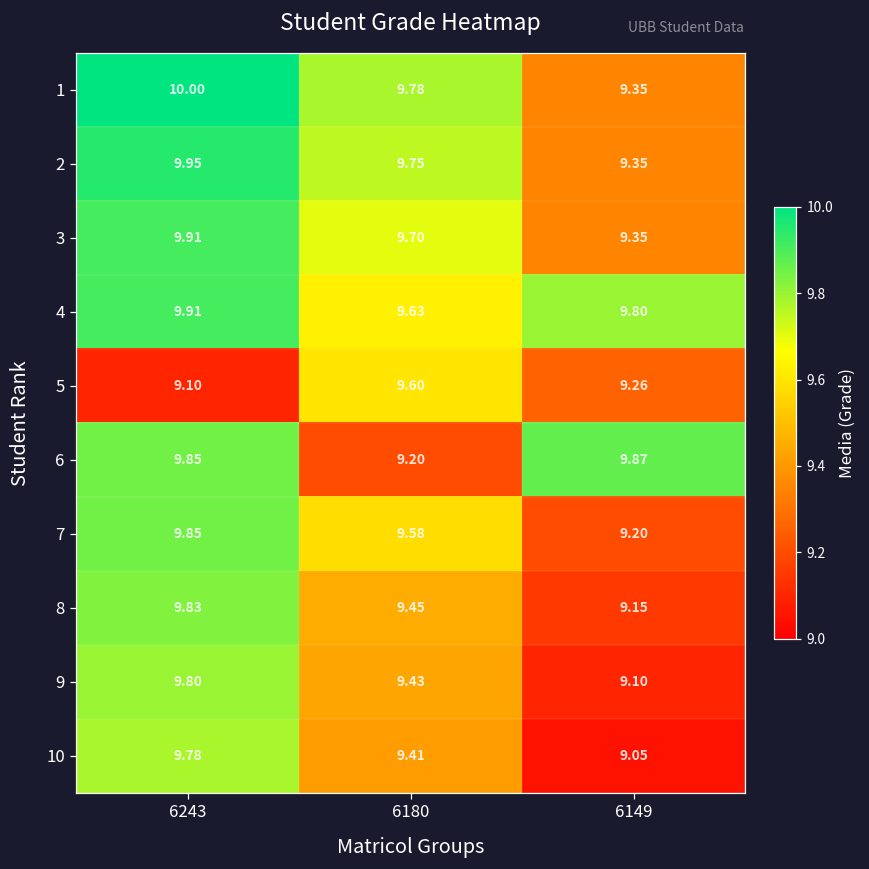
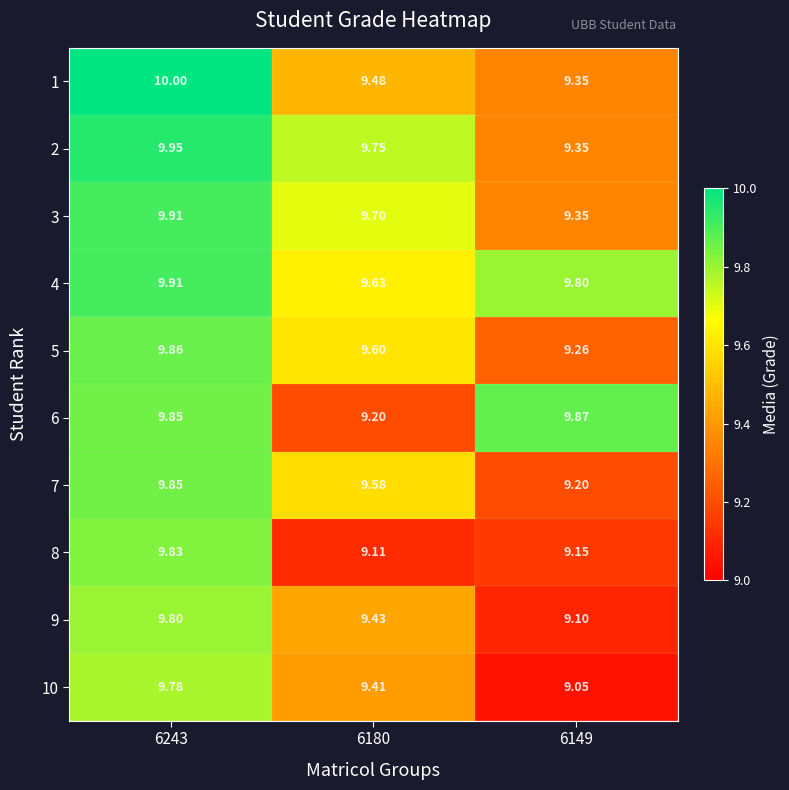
1, 6180: 9.78 -> 9.48
5, 6243: 9.10 -> 9.86
8, 6180: 9.45 -> 9.11
